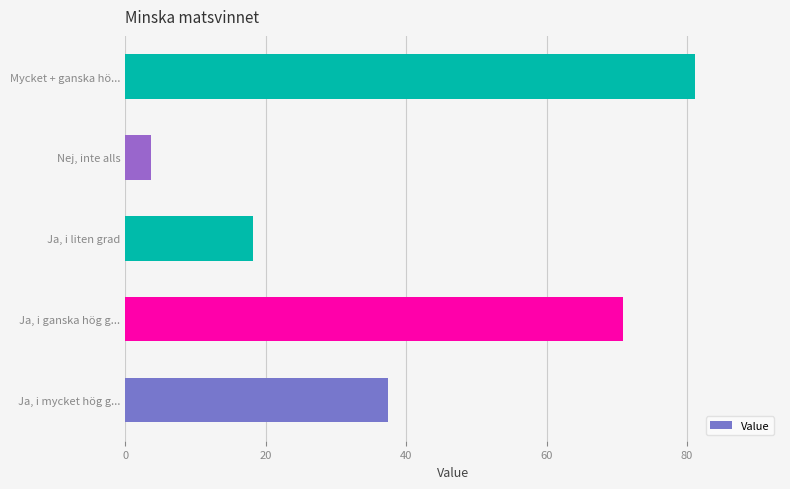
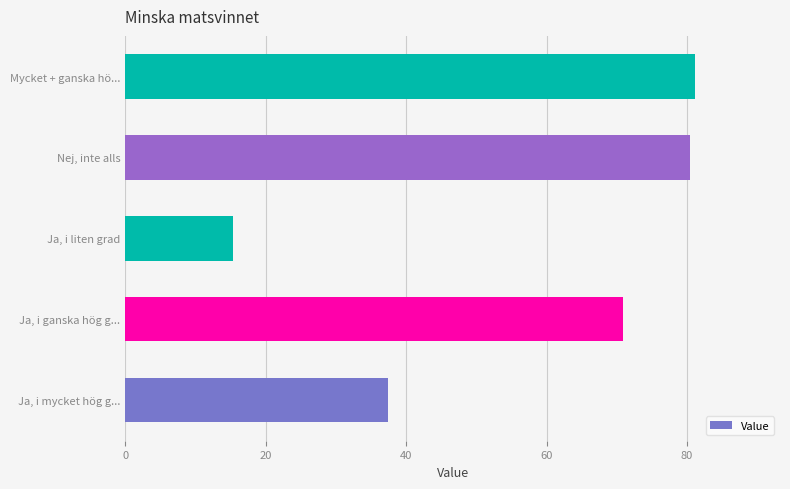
Nej, inte alls: 4 -> 80
Ja, i liten grad: 18 -> 15
